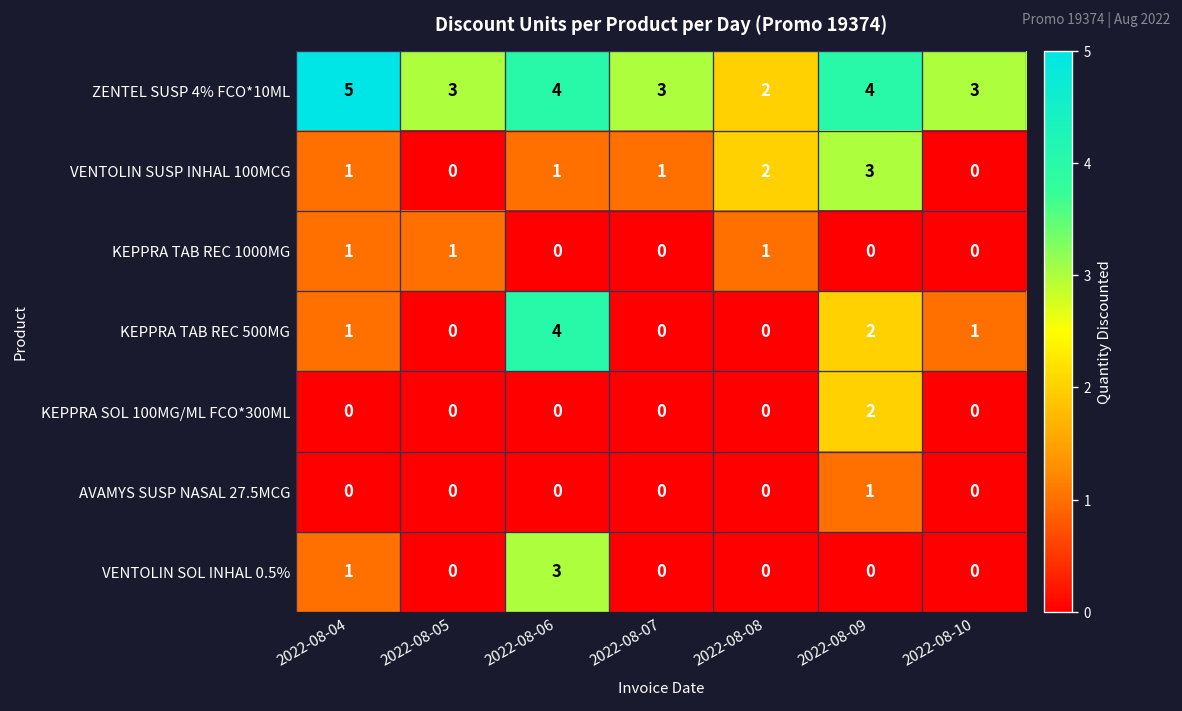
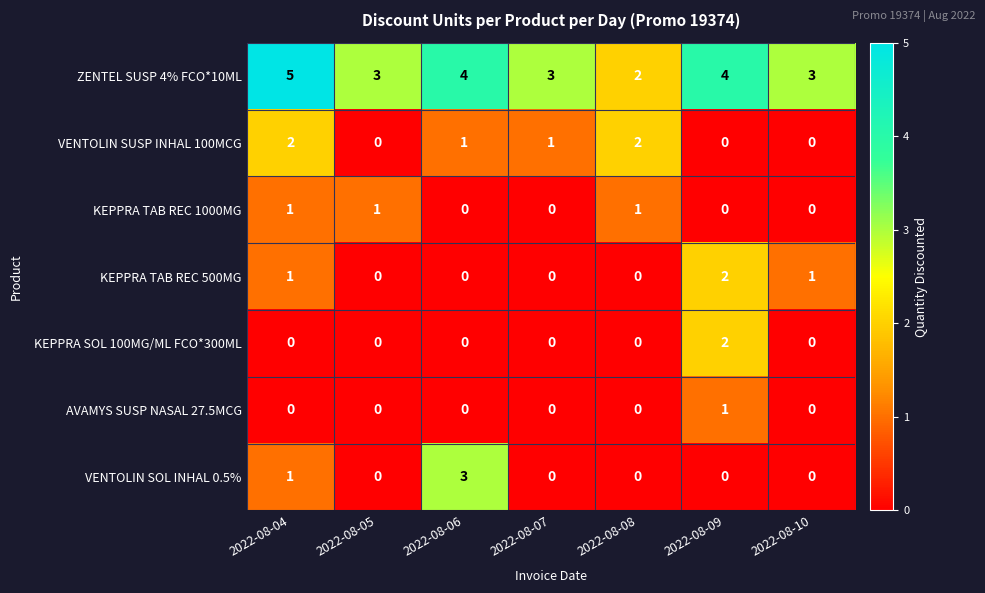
VENTOLIN SUSP INHAL 100MCG, 2022-08-04: 1 -> 2
VENTOLIN SUSP INHAL 100MCG, 2022-08-09: 3 -> 0
KEPPRA TAB REC 500MG, 2022-08-06: 4 -> 0
